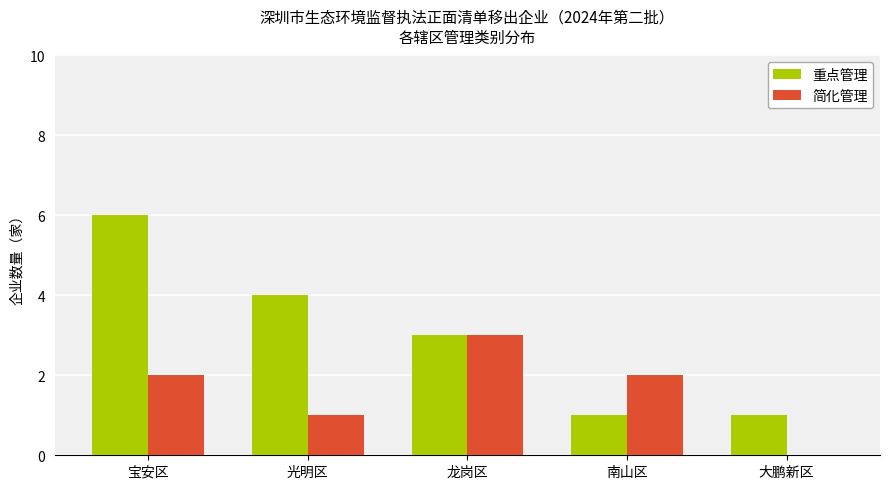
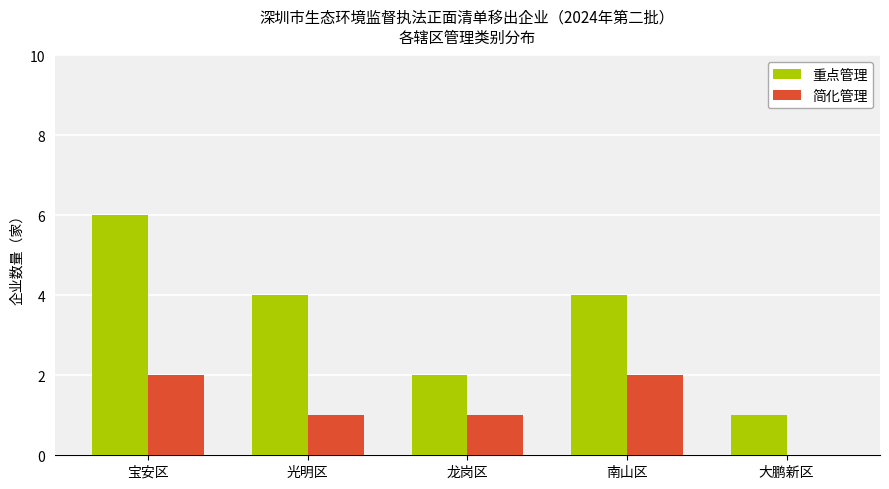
重点管理, 龙岗区: 3 -> 2
简化管理, 龙岗区: 3 -> 1
重点管理, 南山区: 1 -> 4
